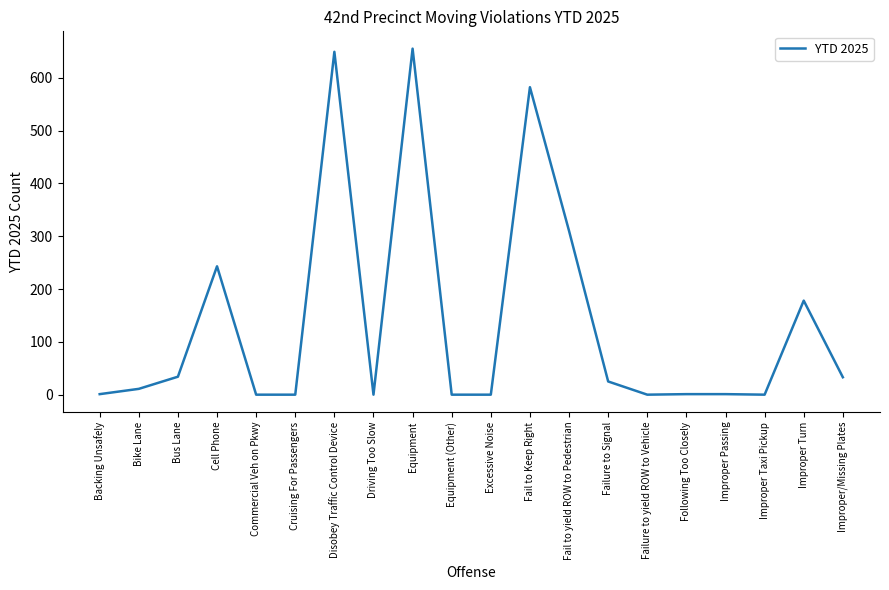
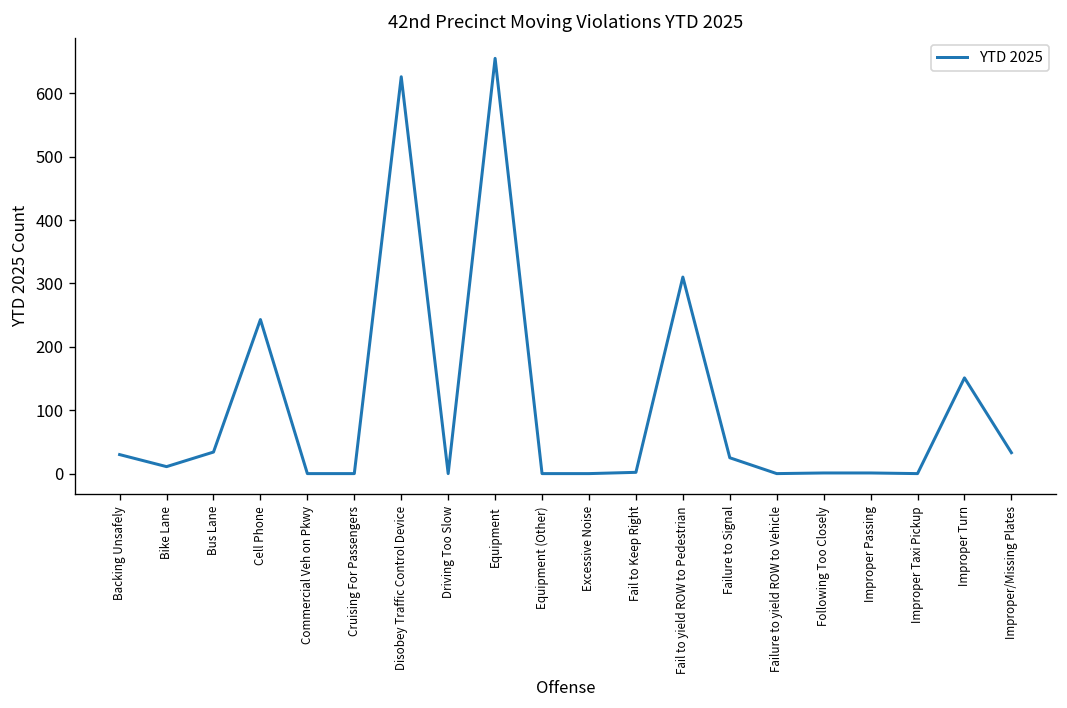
Backing Unsafely: 0 -> 30
Disobey Traffic Control Device: 650 -> 630
Fail to Keep Right: 580 -> 0
Improper Turn: 180 -> 150
